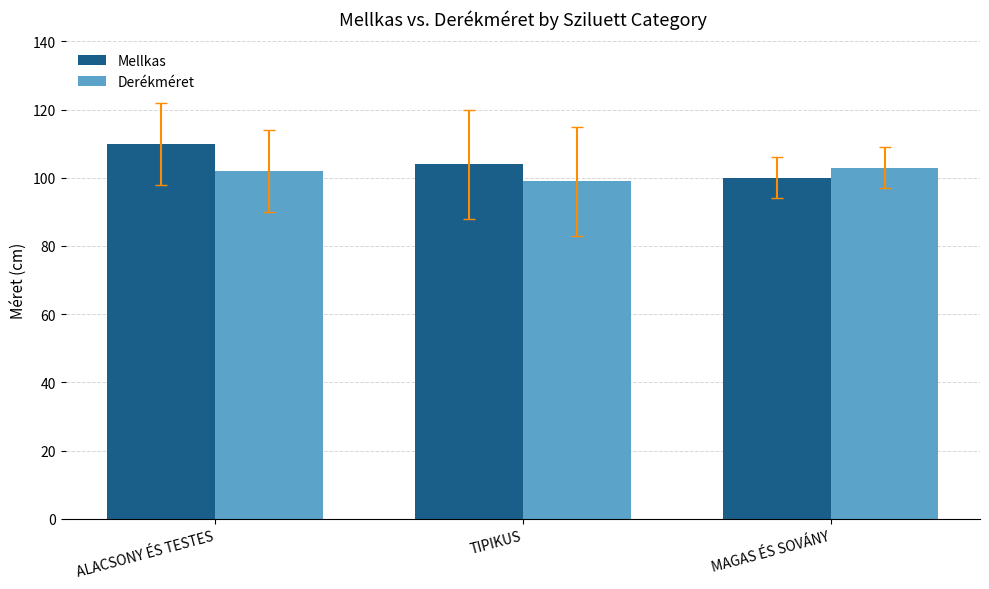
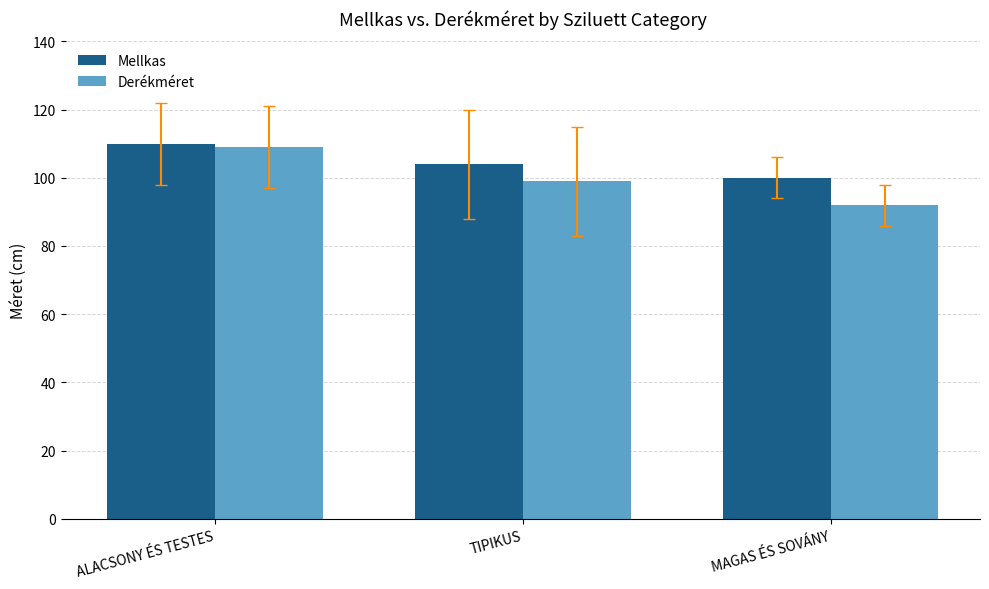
Derékméret, ALACSONY ÉS TESTES: 102 -> 109
Derékméret, MAGAS ÉS SOVÁNY: 103 -> 92
